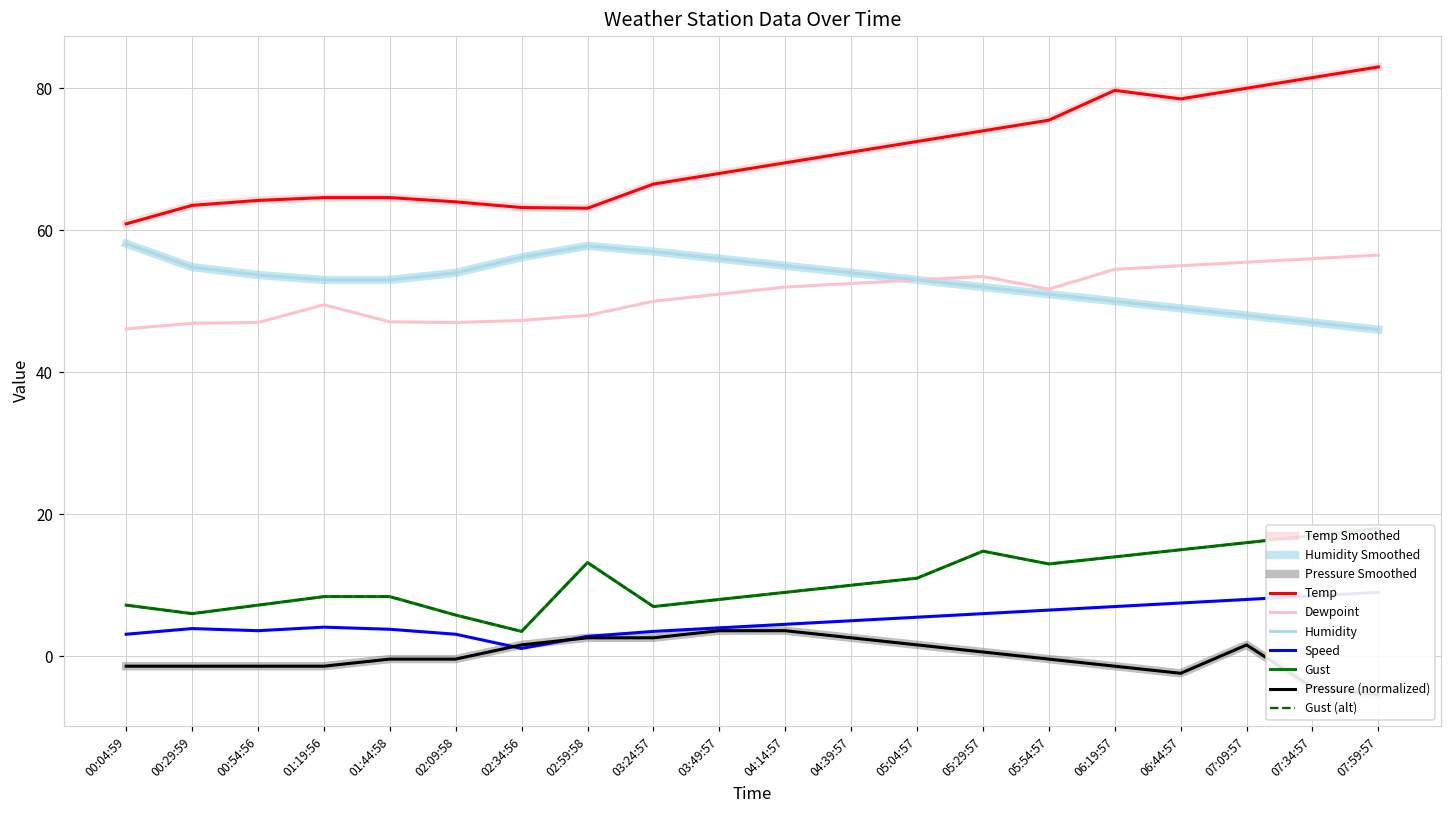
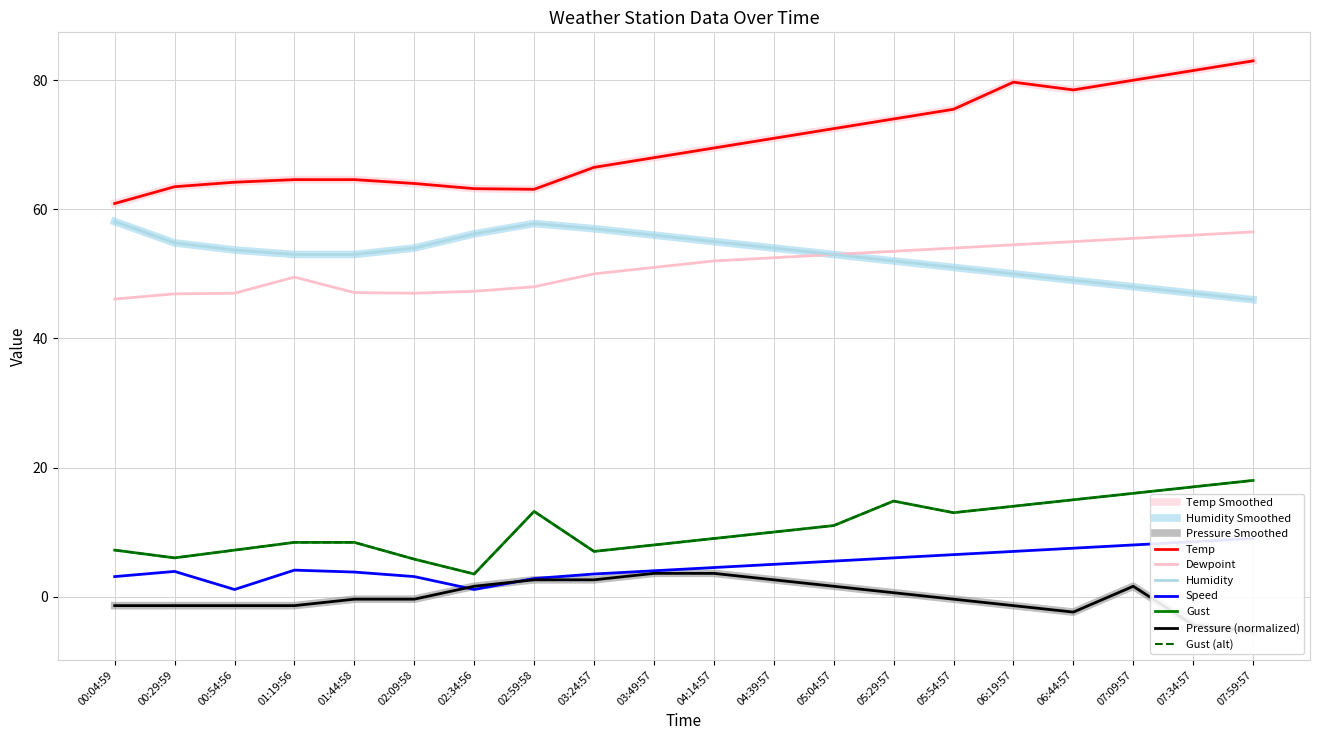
Speed, 00:54:56: 4 -> 1
Dewpoint, 05:54:57: 52 -> 54
